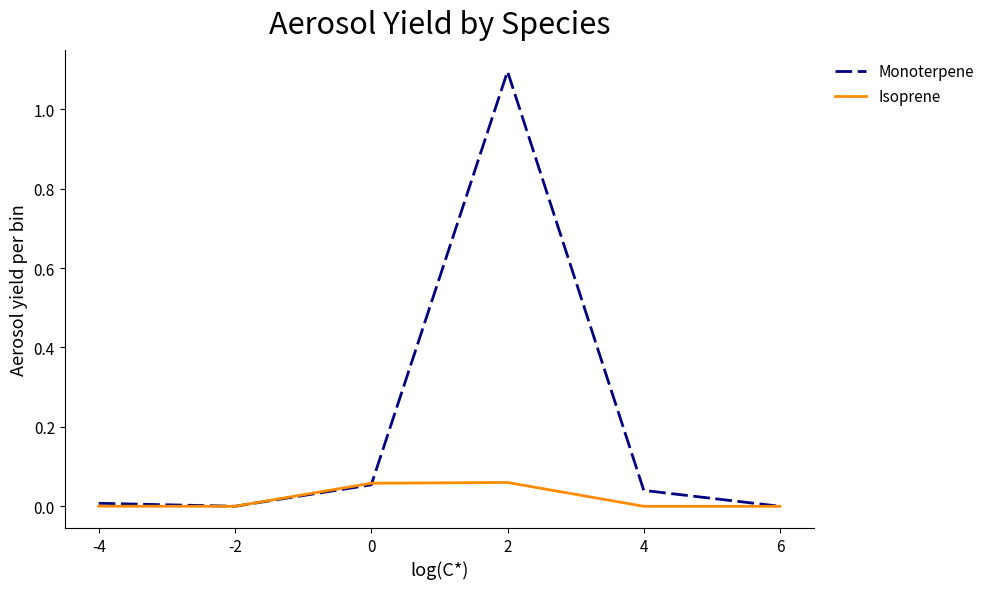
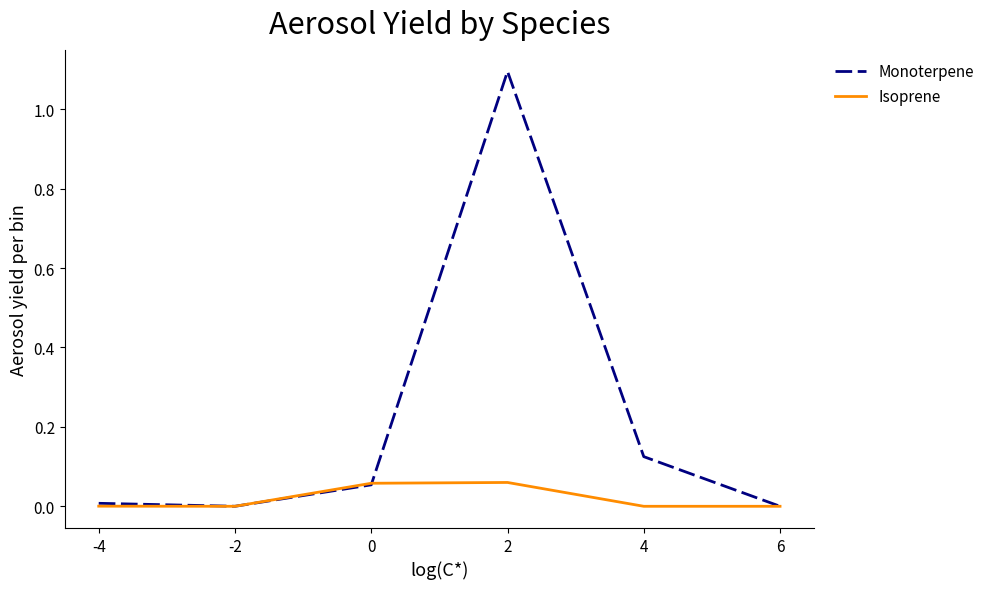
Monoterpene, 4: 0.04 -> 0.13
